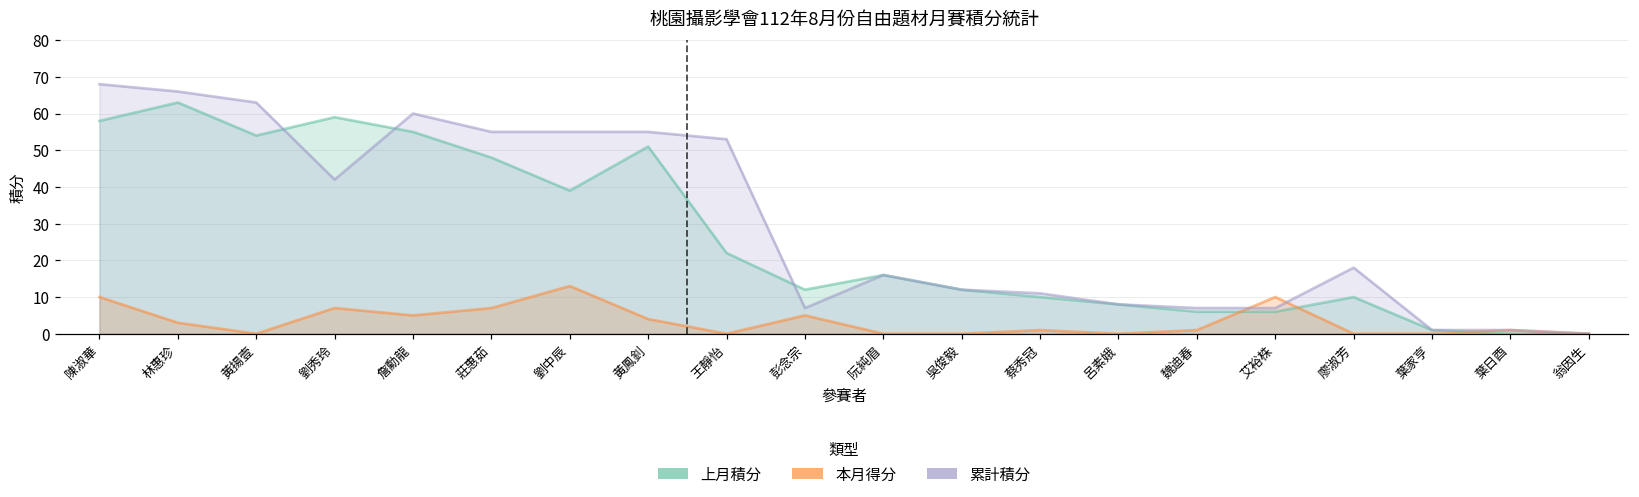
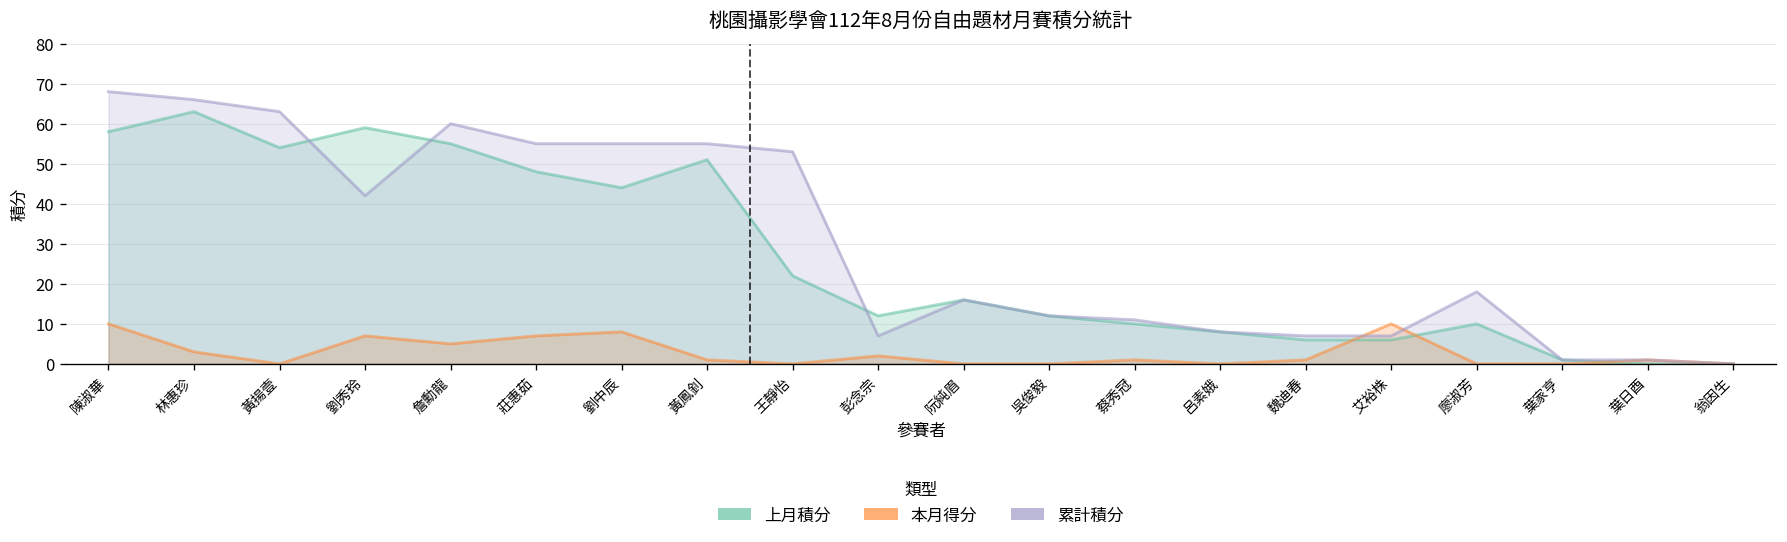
上月積分, 劉中辰: 39 -> 44
本月得分, 劉中辰: 13 -> 8
本月得分, 黃鳳釗: 4 -> 1
本月得分, 彭念宗: 5 -> 2
